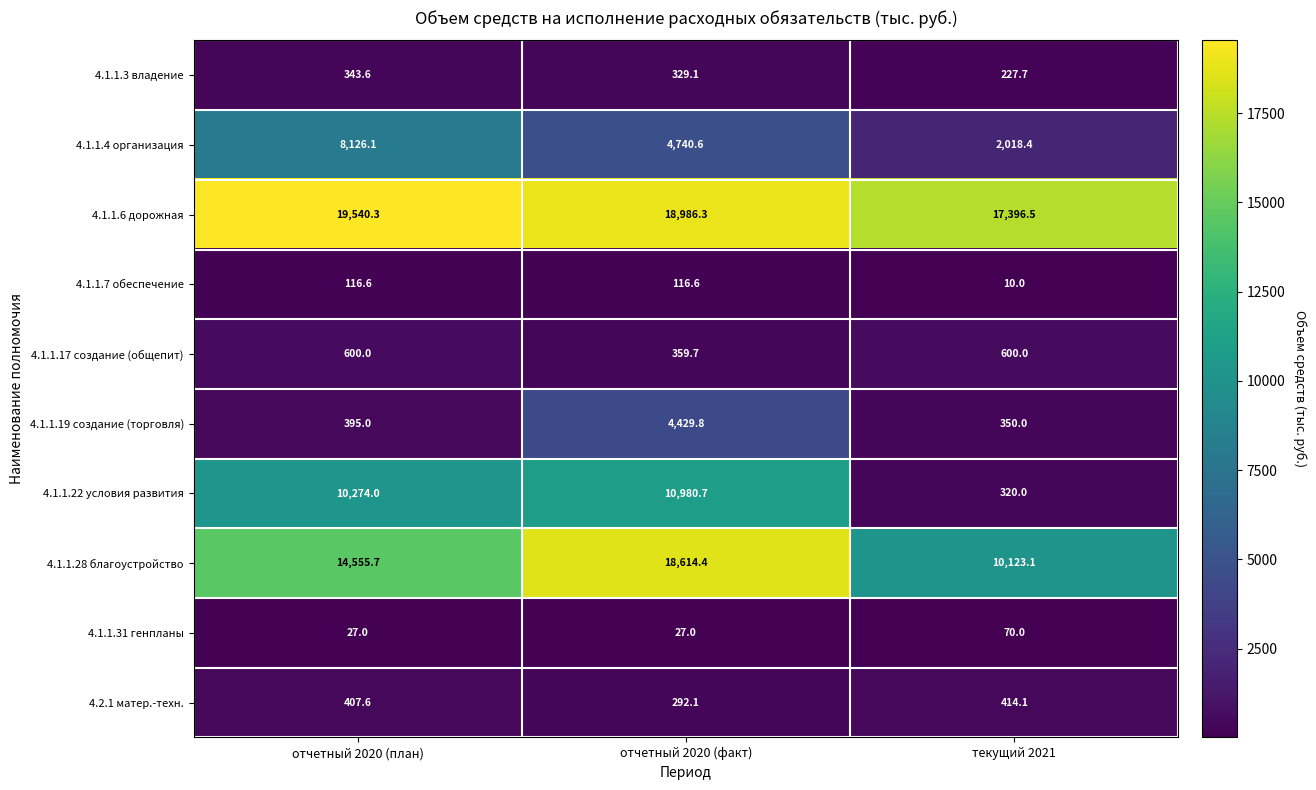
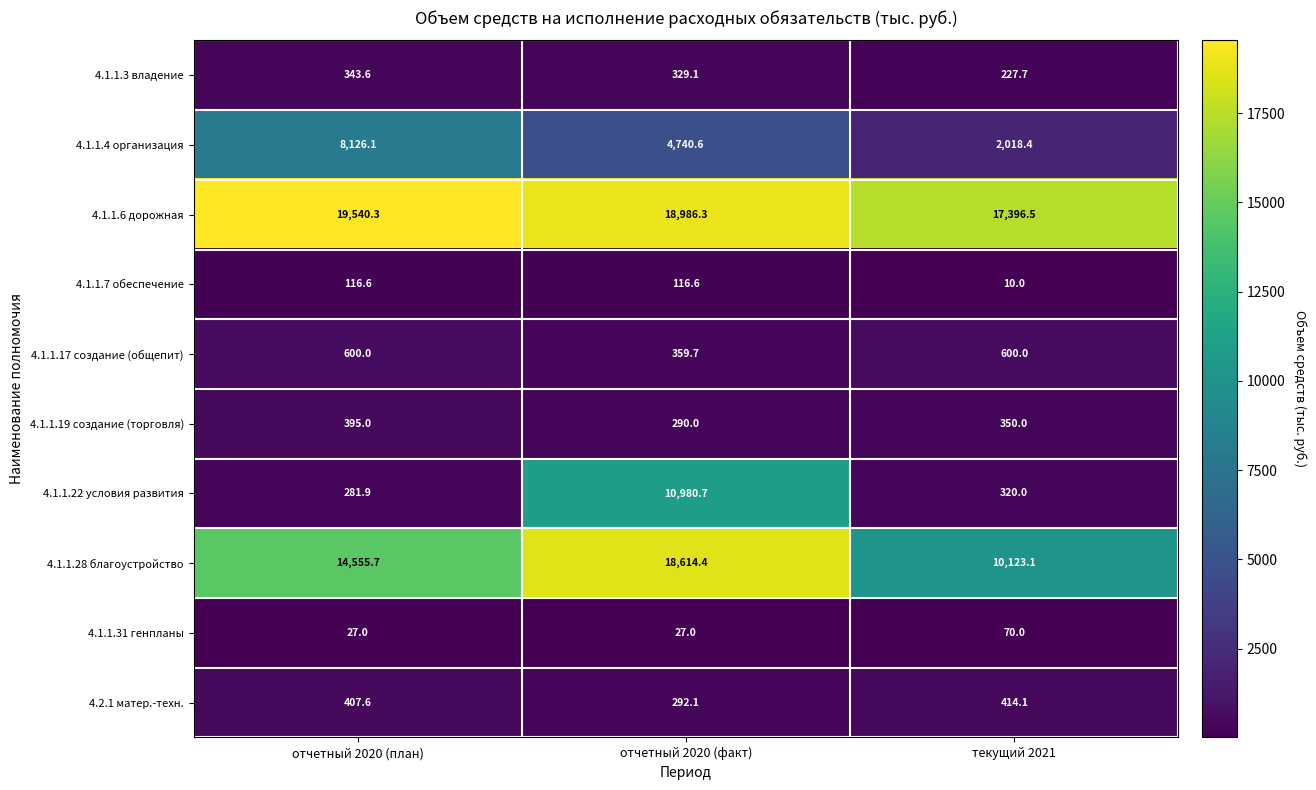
4.1.1.19 создание (торговля), отчетный 2020 (факт): 4,429.8 -> 290.0
4.1.1.22 условия развития, отчетный 2020 (план): 10,274.0 -> 281.9
